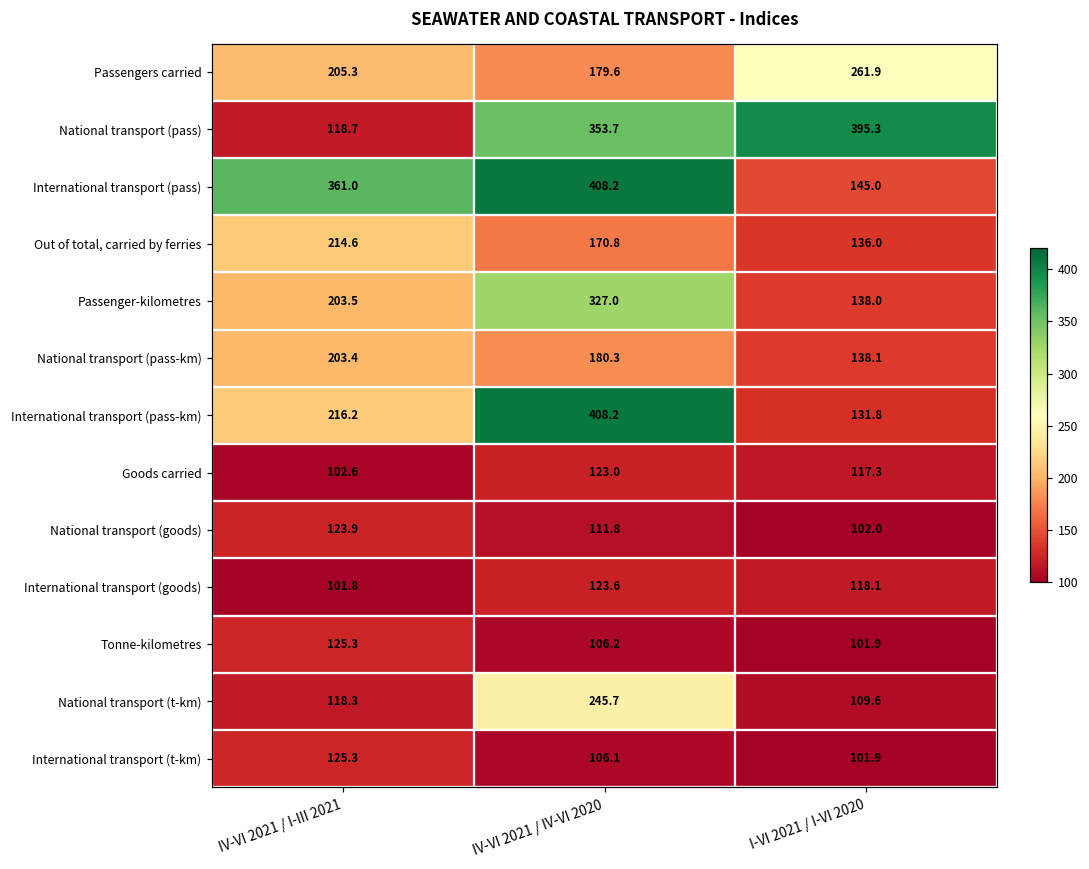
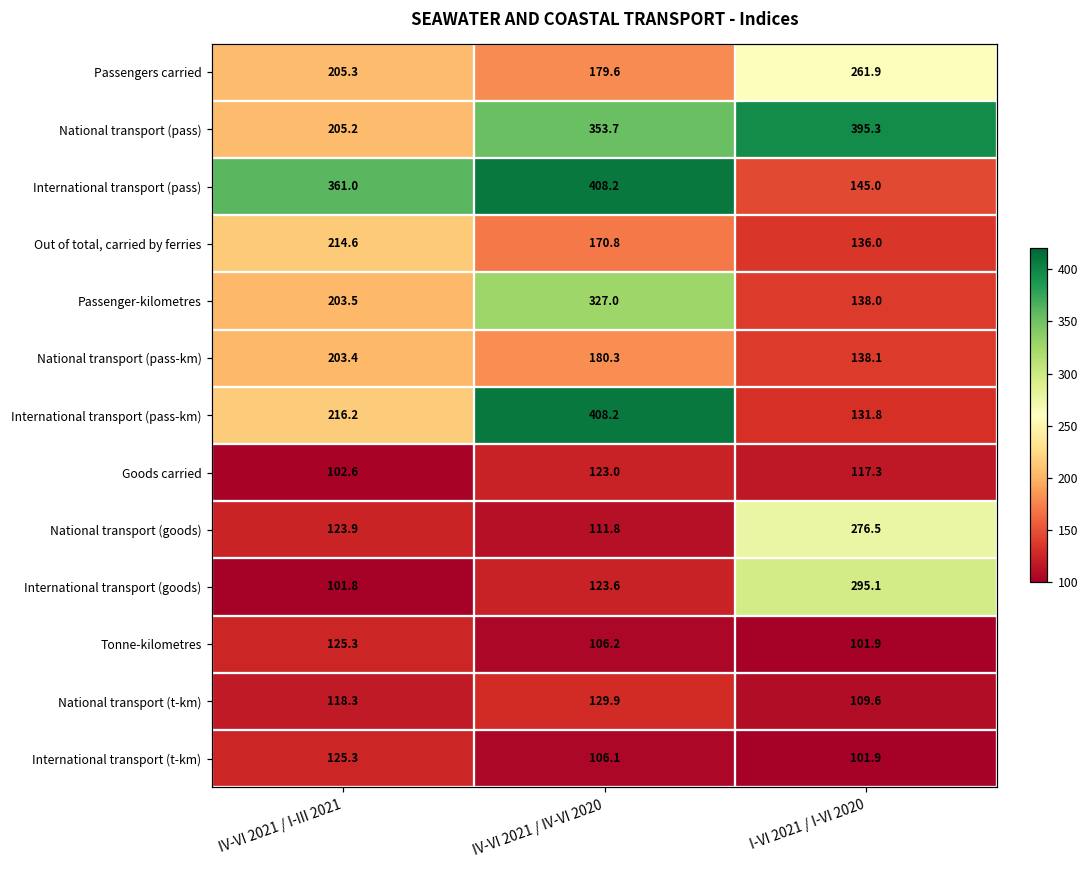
National transport (pass), IV-VI 2021 / I-III 2021: 118.7 -> 205.2
National transport (goods), I-VI 2021 / I-VI 2020: 102.0 -> 276.5
International transport (goods), I-VI 2021 / I-VI 2020: 118.1 -> 295.1
National transport (t-km), IV-VI 2021 / IV-VI 2020: 245.7 -> 129.9
